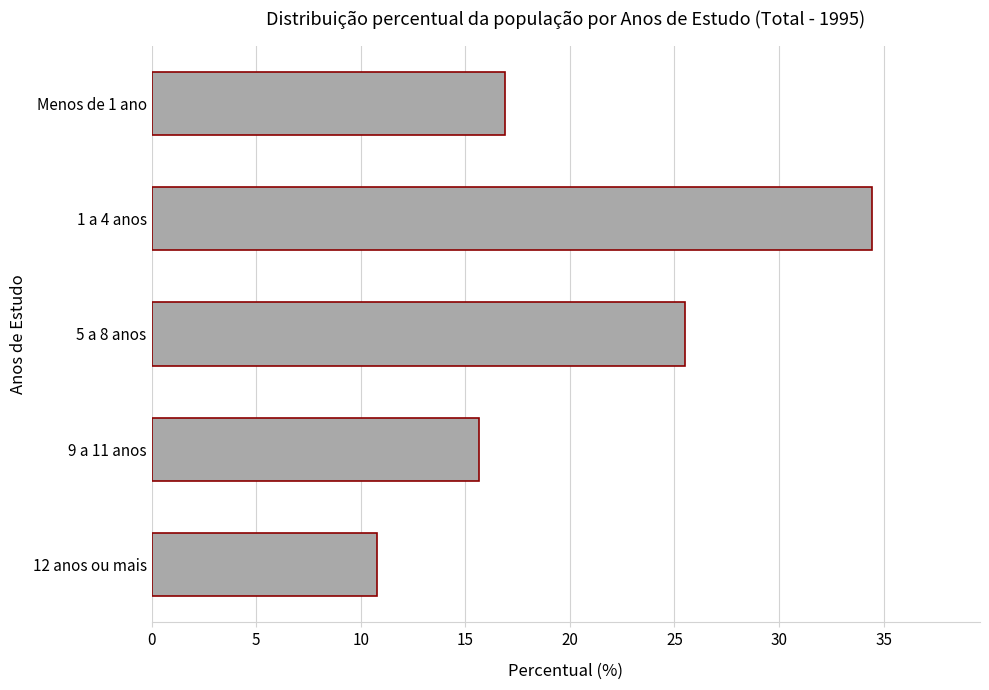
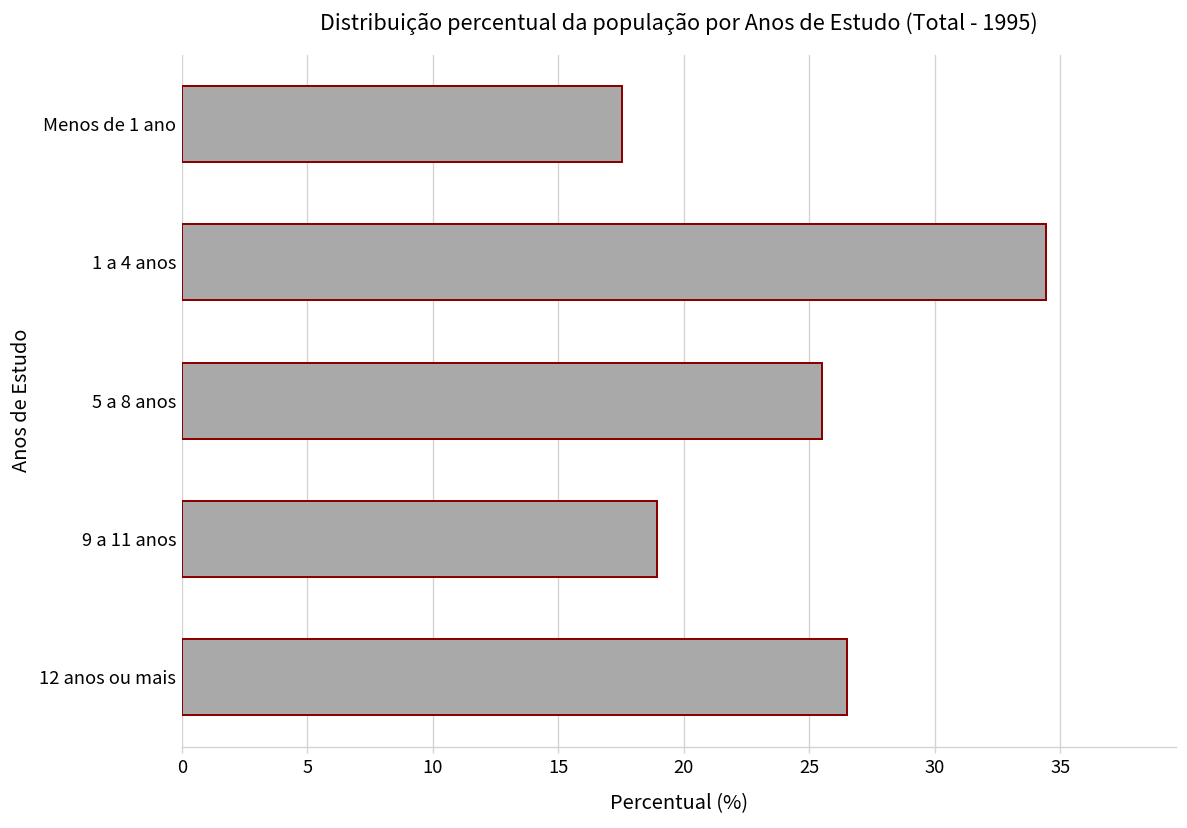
Menos de 1 ano: 16.9 -> 17.5
9 a 11 anos: 15.7 -> 18.9
12 anos ou mais: 10.8 -> 26.5
